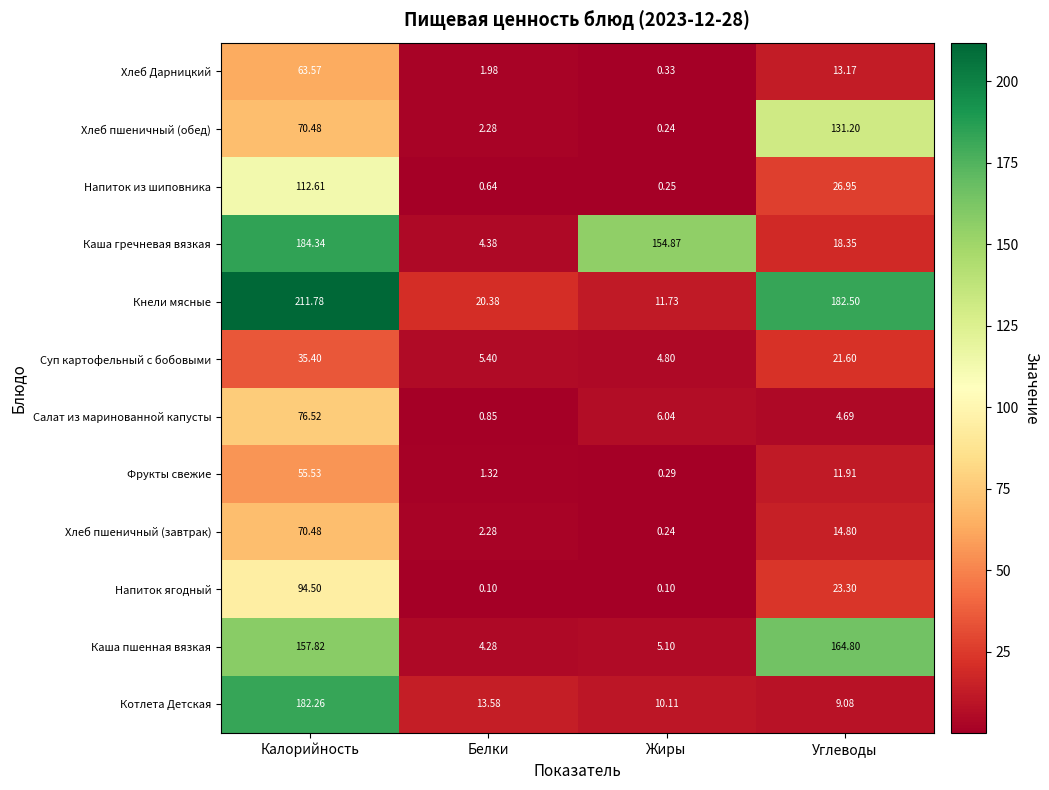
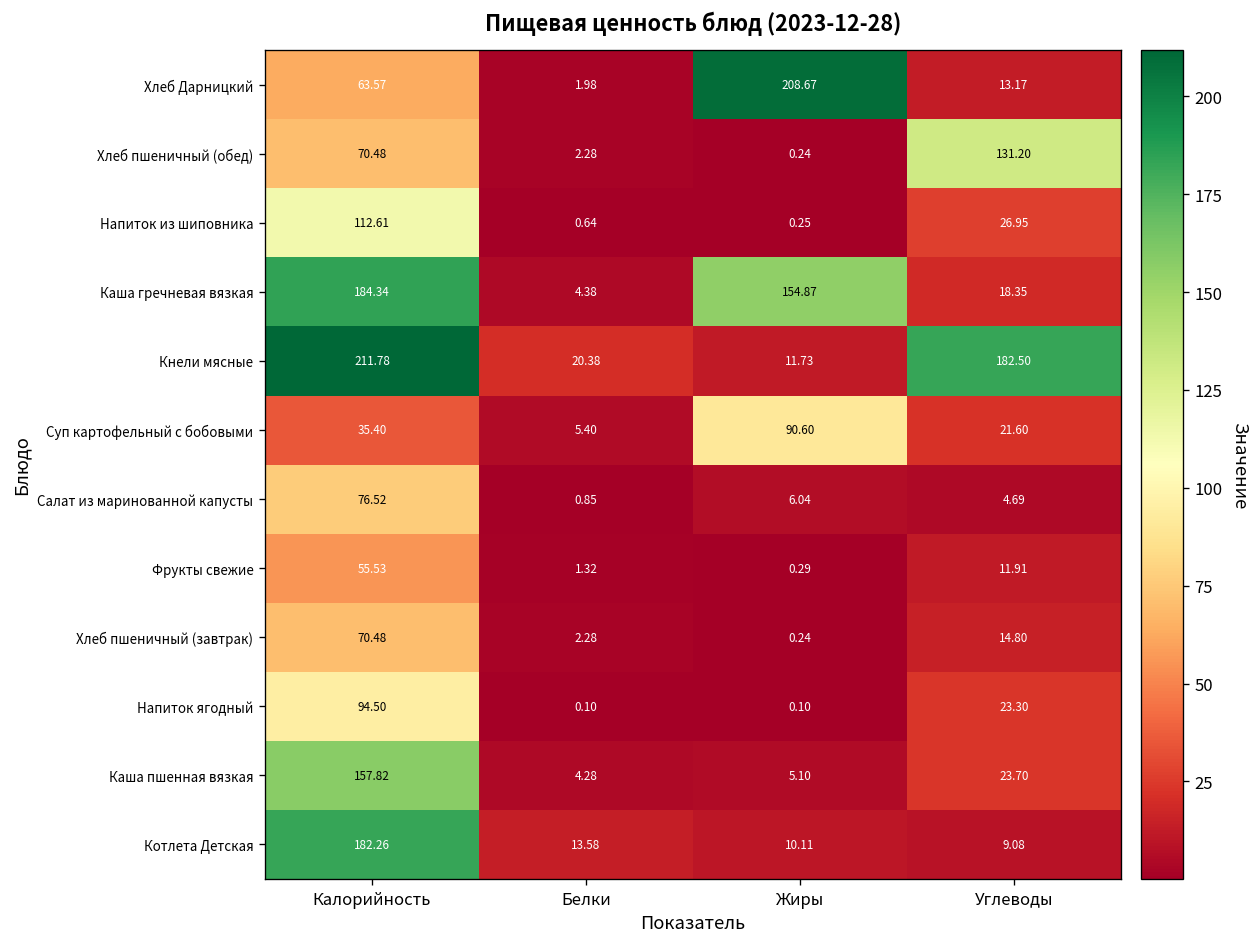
Хлеб Дарницкий, Жиры: 0.33 -> 208.67
Суп картофельный с бобовыми, Жиры: 4.80 -> 90.60
Каша пшенная вязкая, Углеводы: 164.80 -> 23.70
